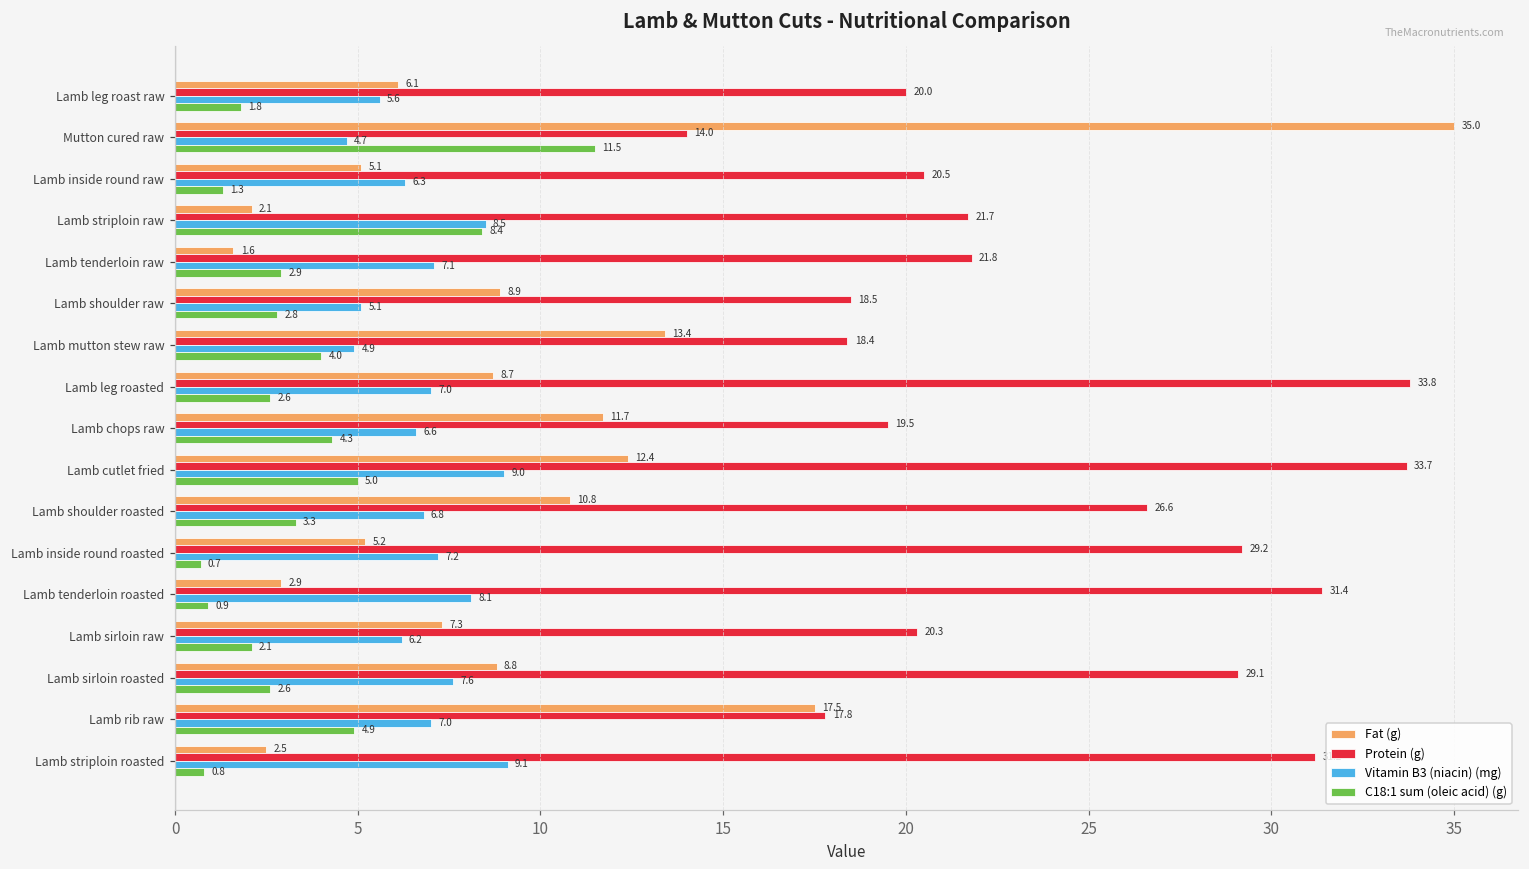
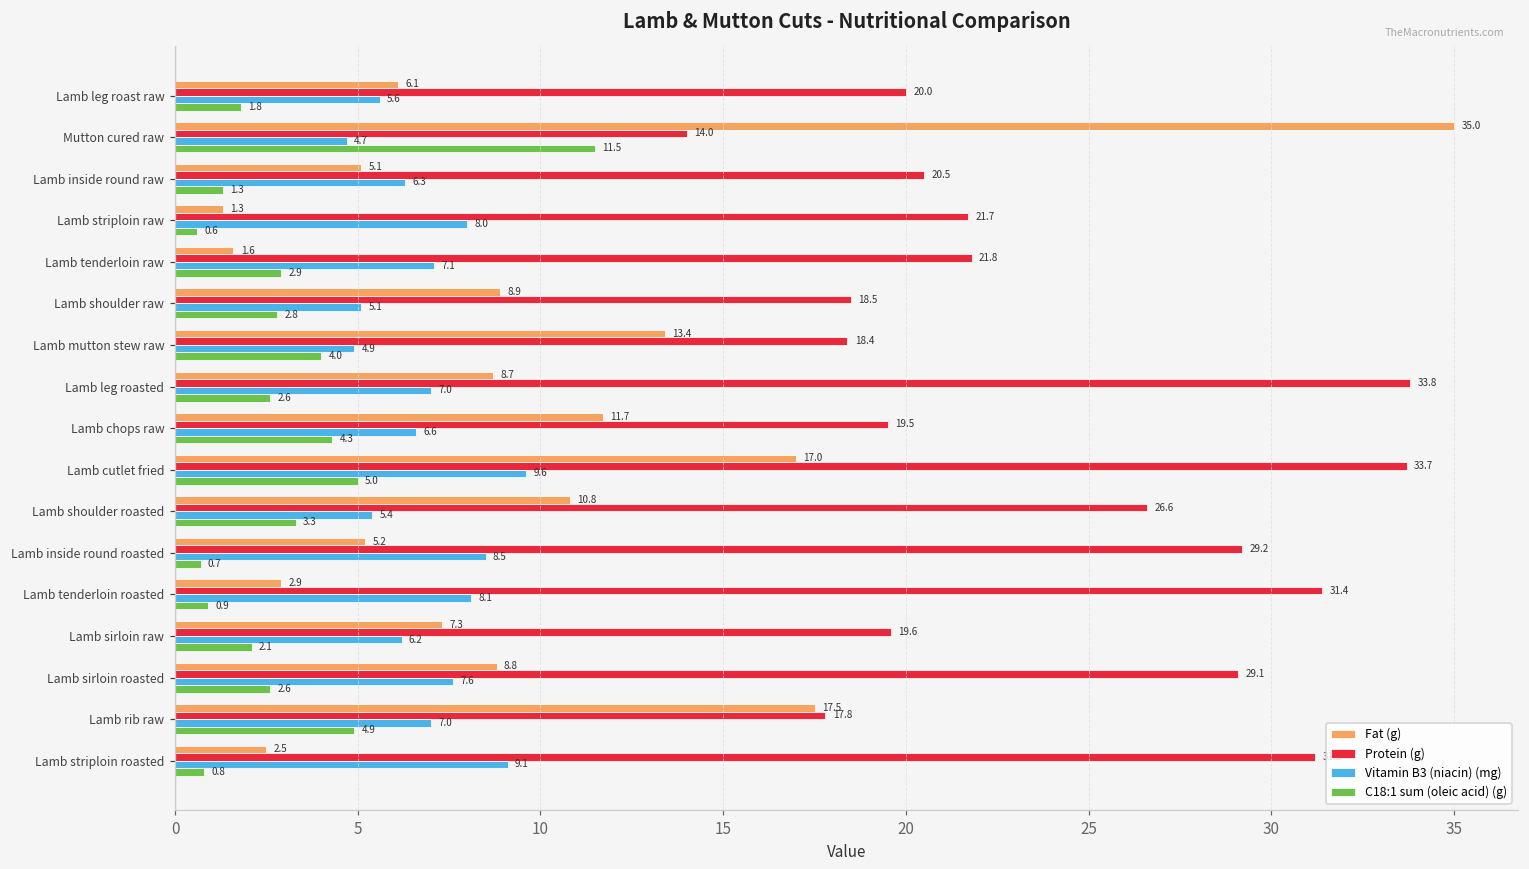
Fat (g), Lamb striploin raw: 2.1 -> 1.3
Vitamin B3 (niacin) (mg), Lamb striploin raw: 8.5 -> 8.0
C18:1 sum (oleic acid) (g), Lamb striploin raw: 8.4 -> 0.6
Fat (g), Lamb cutlet fried: 12.4 -> 17.0
Vitamin B3 (niacin) (mg), Lamb cutlet fried: 9.0 -> 9.6
Vitamin B3 (niacin) (mg), Lamb shoulder roasted: 6.8 -> 5.4
Vitamin B3 (niacin) (mg), Lamb inside round roasted: 7.2 -> 8.5
Protein (g), Lamb sirloin raw: 20.3 -> 19.6
